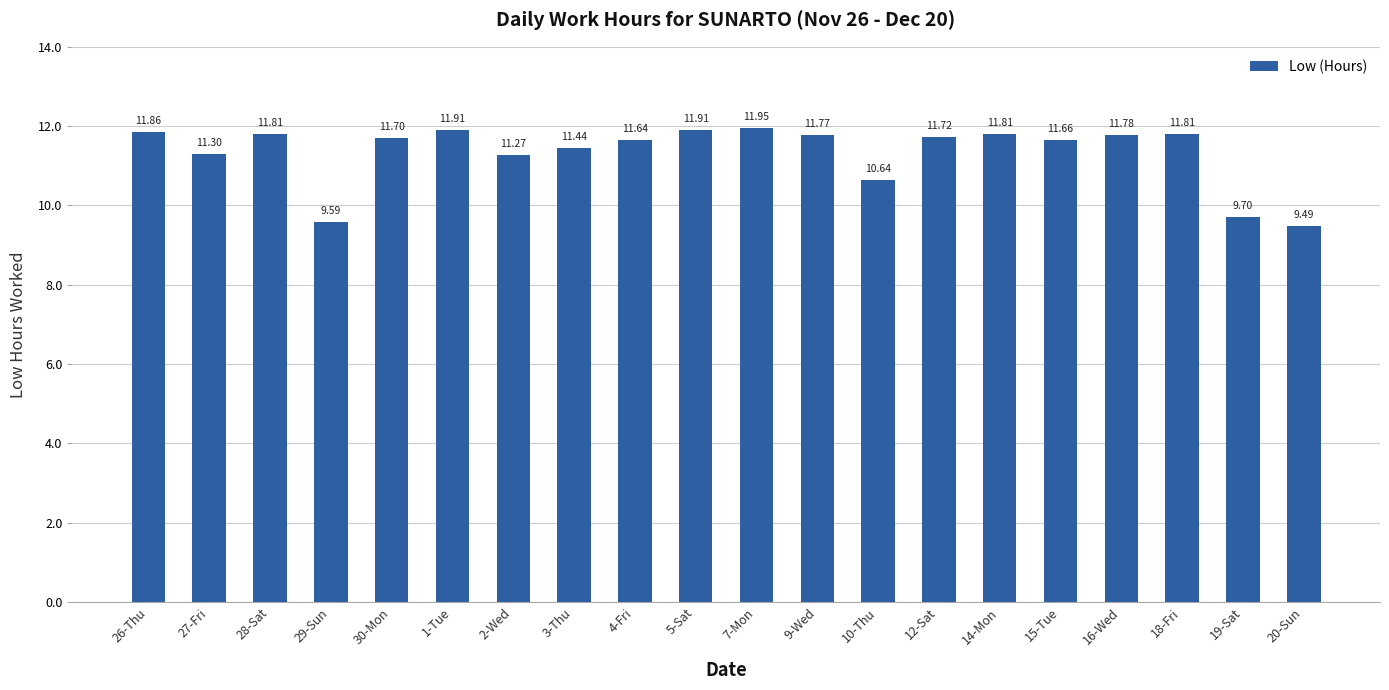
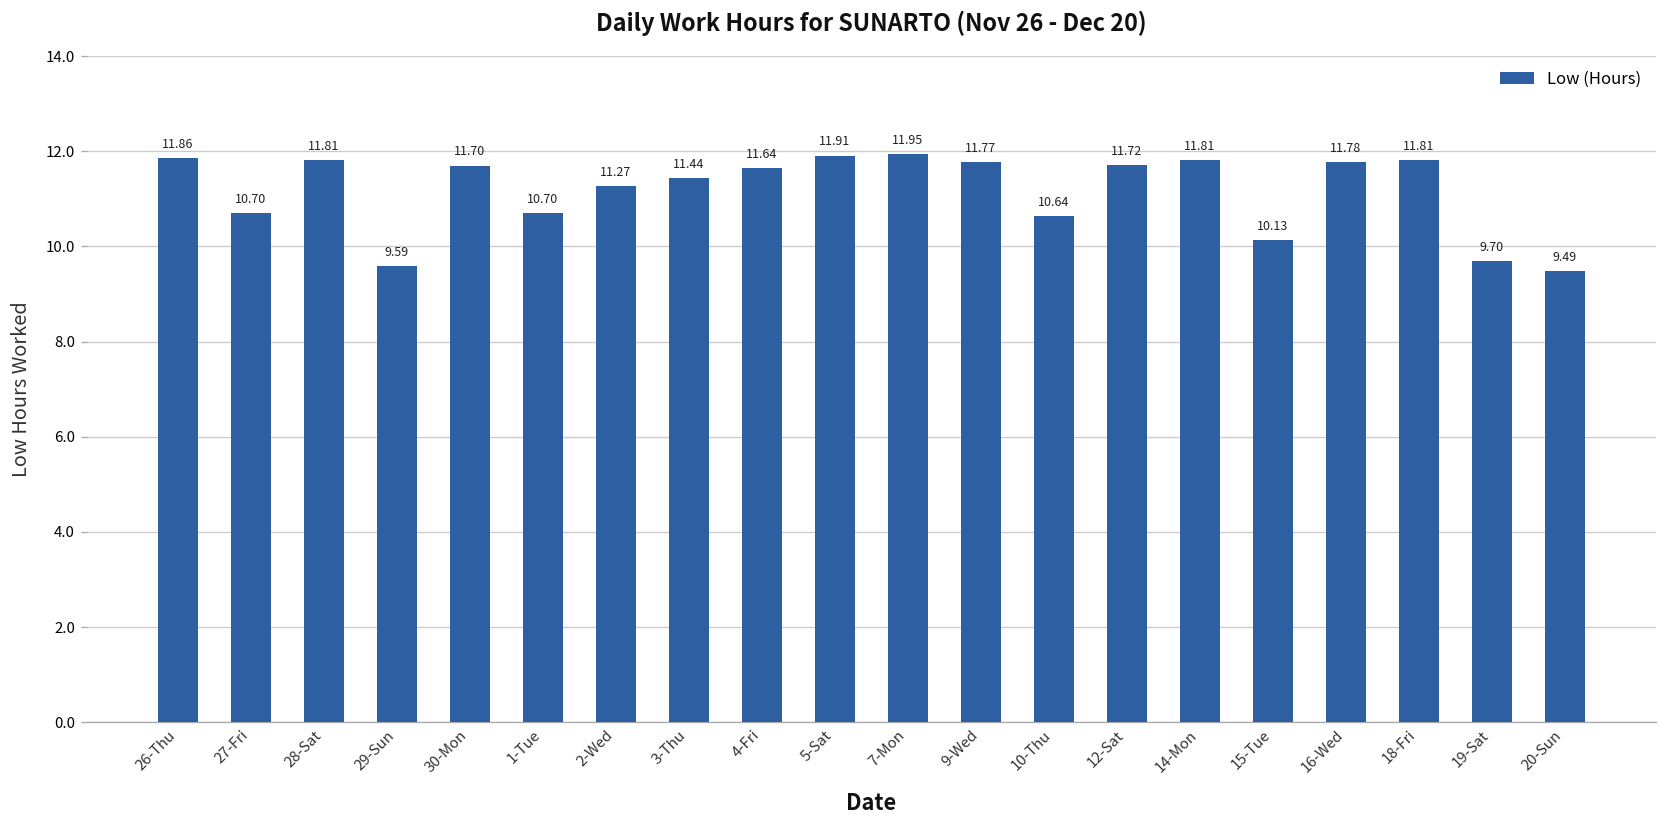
27-Fri: 11.30 -> 10.70
1-Tue: 11.91 -> 10.70
15-Tue: 11.66 -> 10.13
